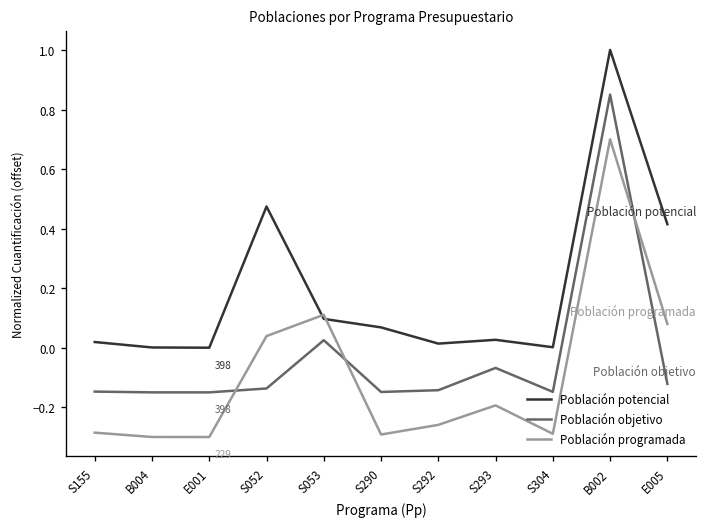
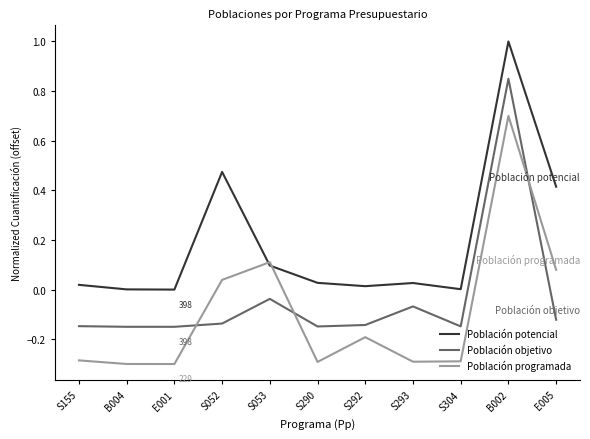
Población objetivo, S053: 0.03 -> -0.04
Población potencial, S290: 0.07 -> 0.03
Población programada, S292: -0.26 -> -0.19
Población programada, S293: -0.19 -> -0.29
